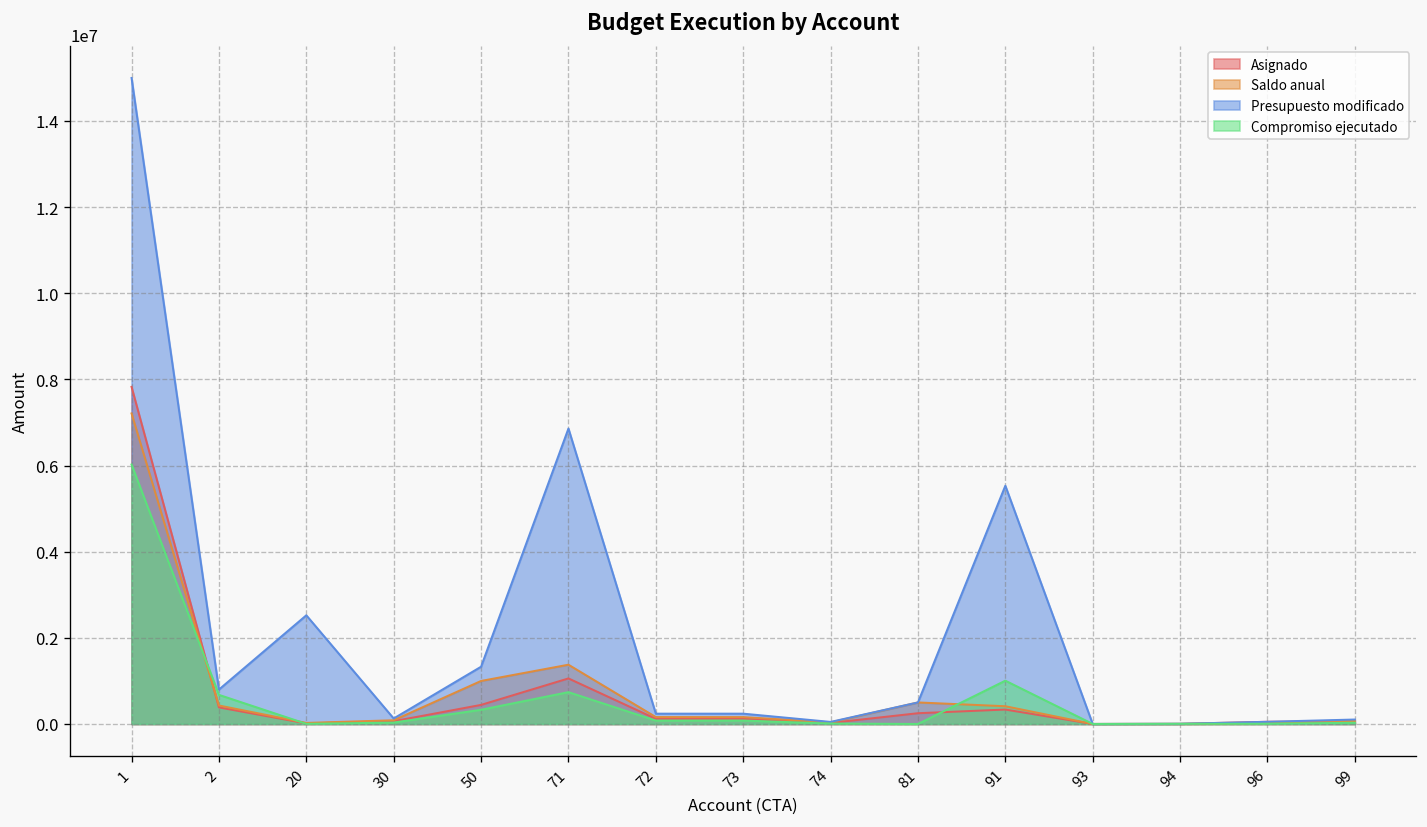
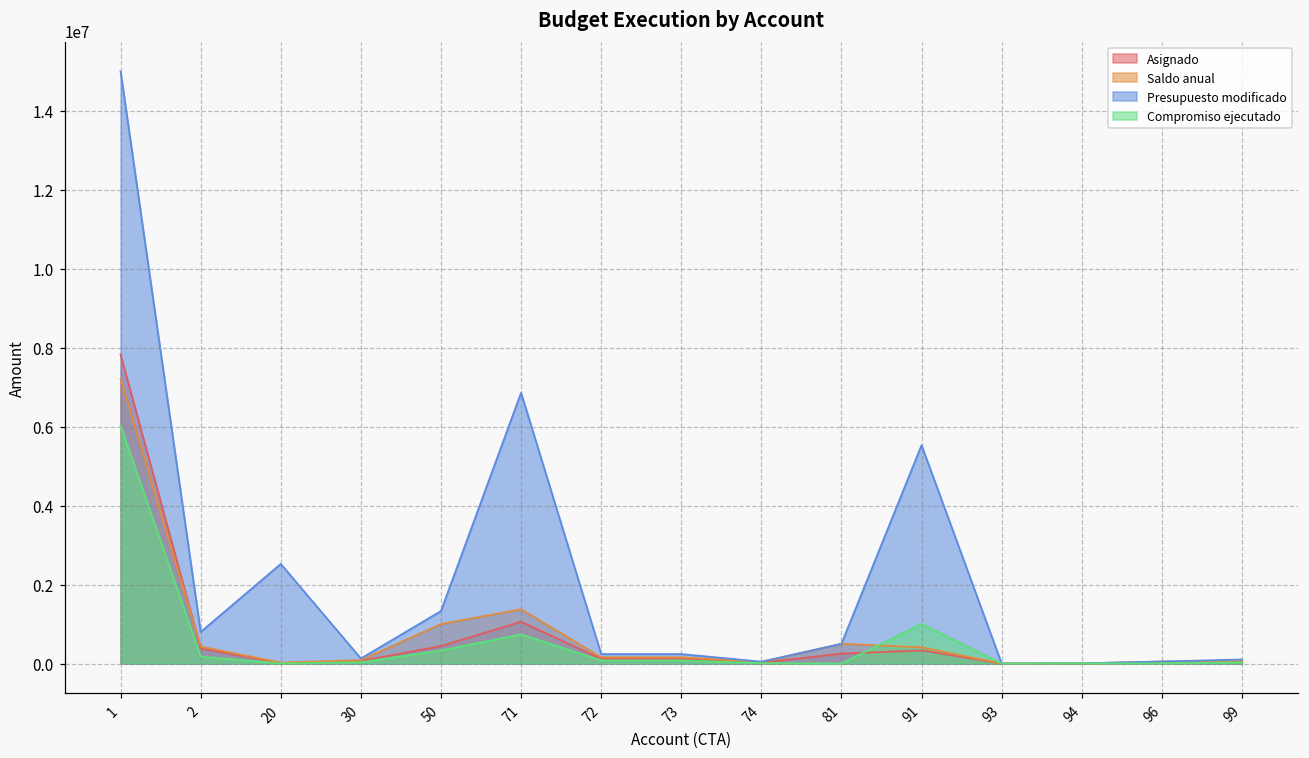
Compromiso ejecutado, 2: 700000 -> 200000
